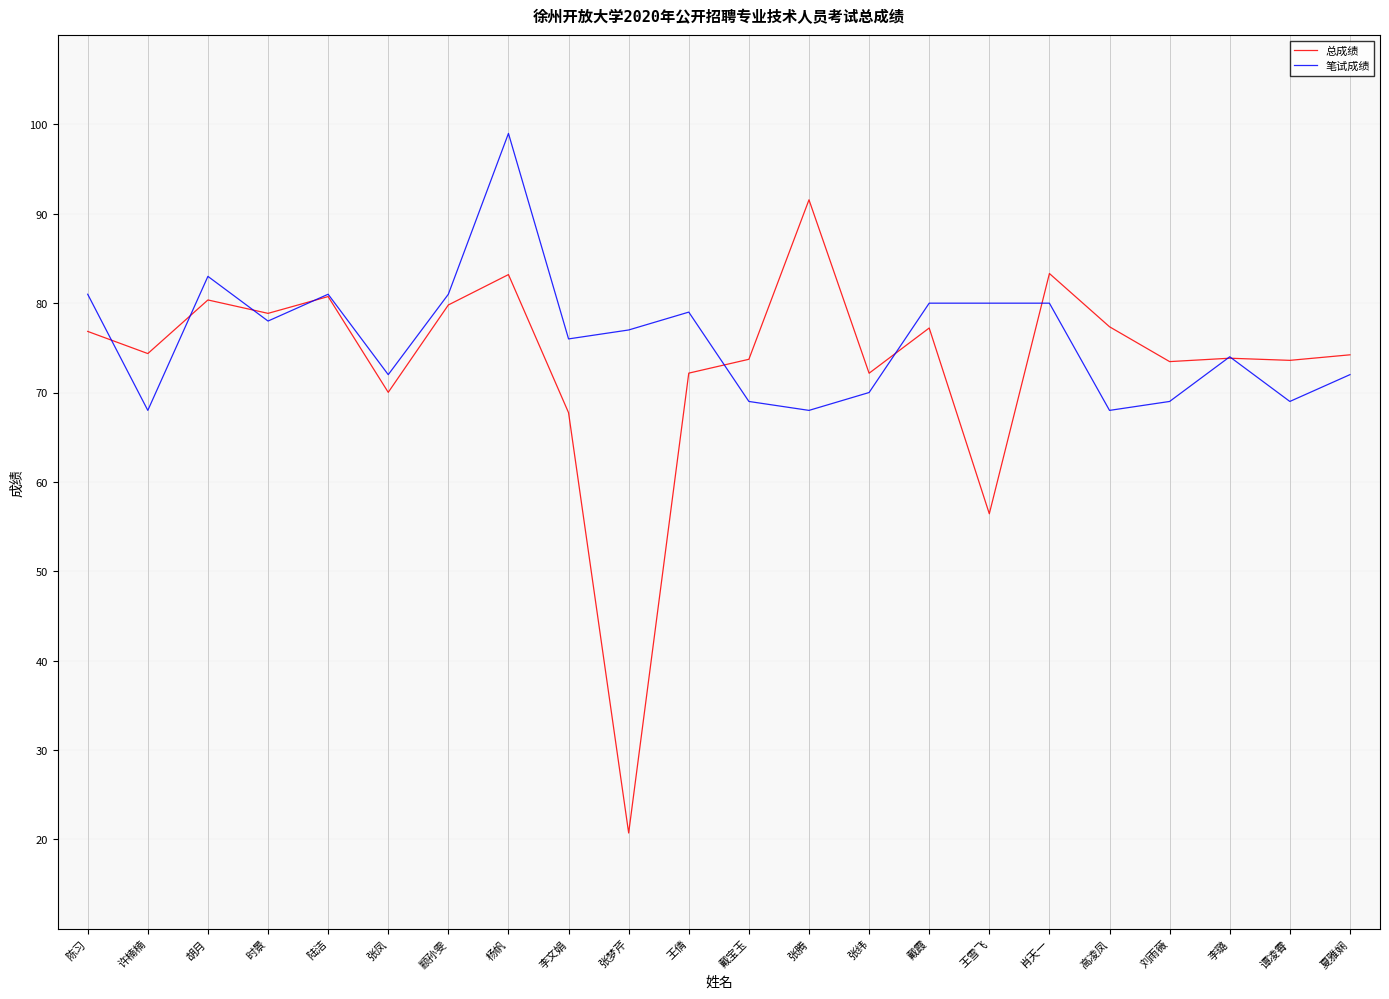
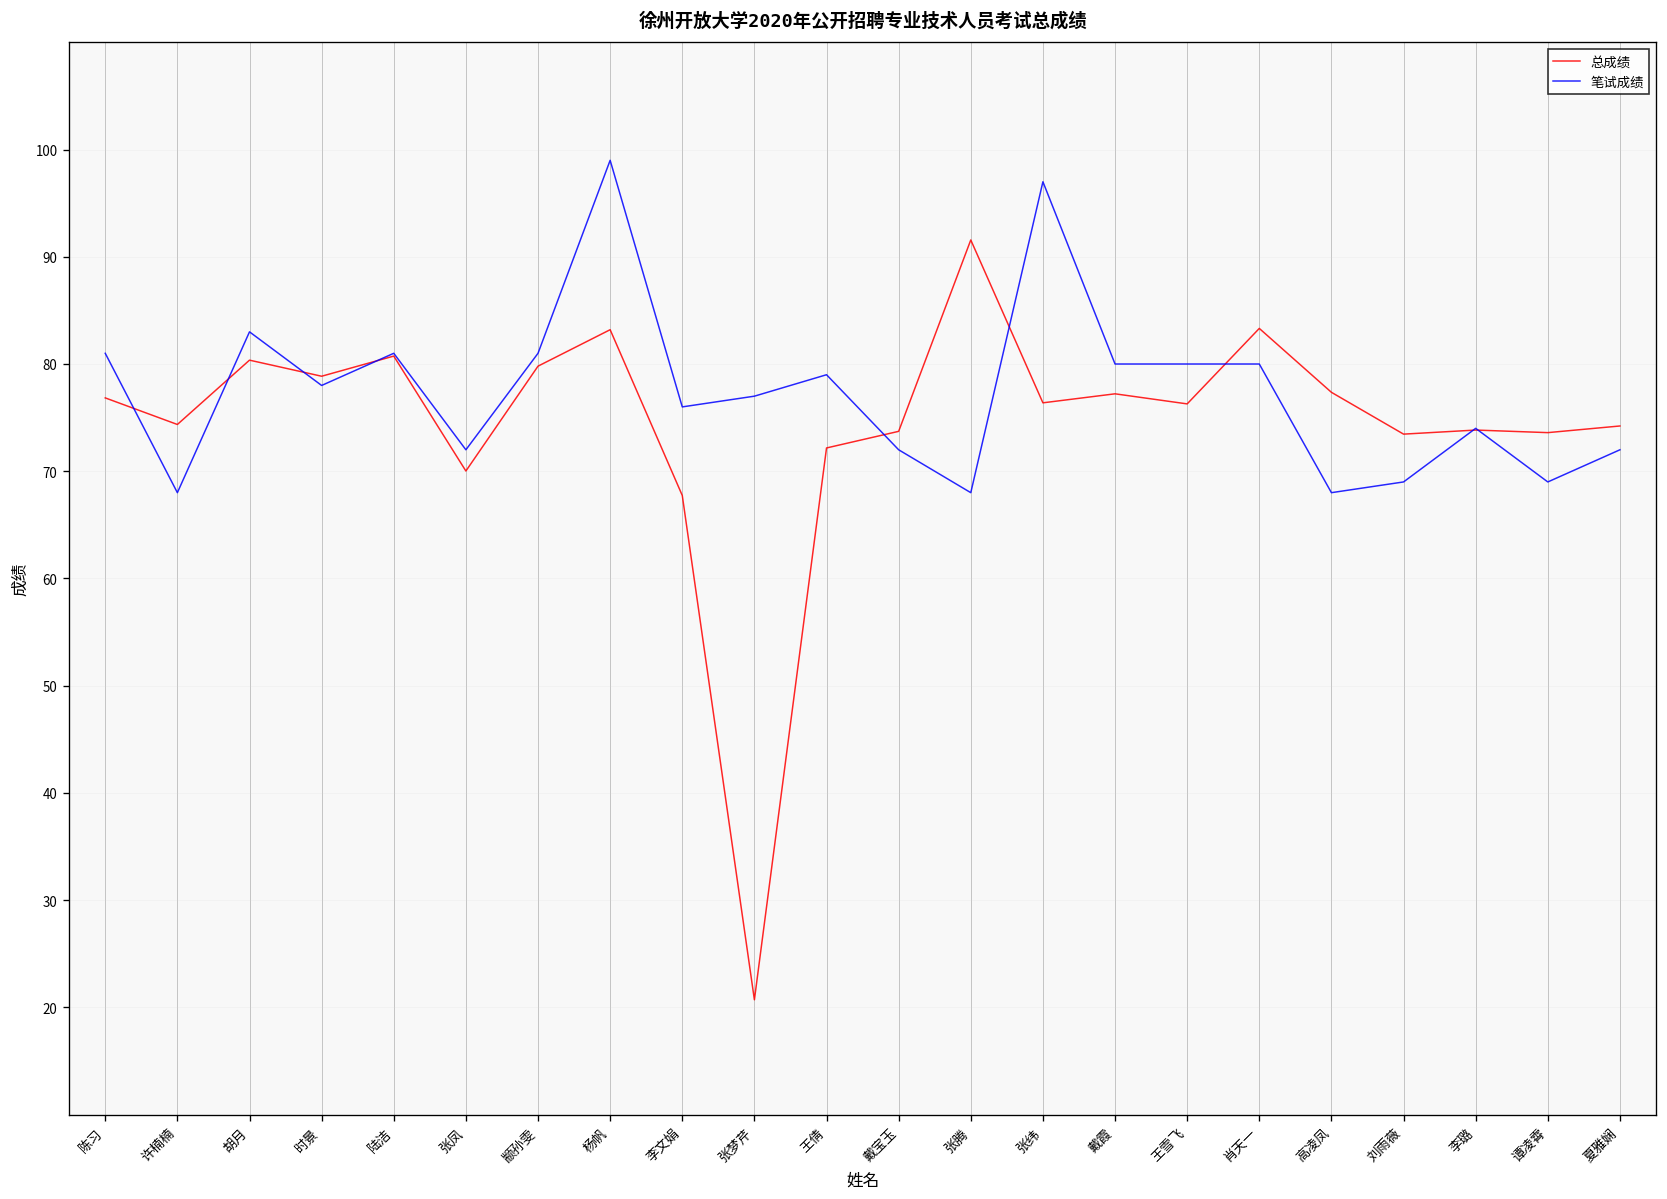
笔试成绩, 戴宝玉: 69 -> 72
总成绩, 张纬: 72 -> 76
笔试成绩, 张纬: 70 -> 97
总成绩, 王雪飞: 56 -> 76
